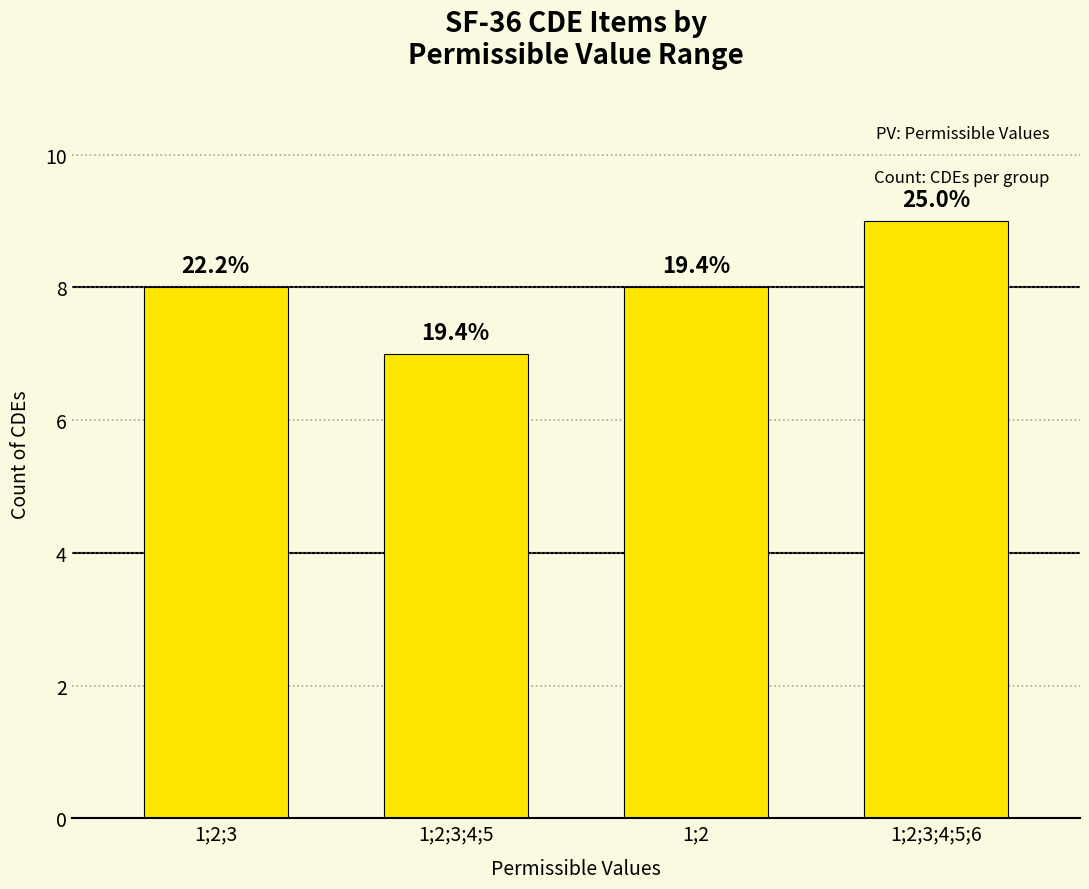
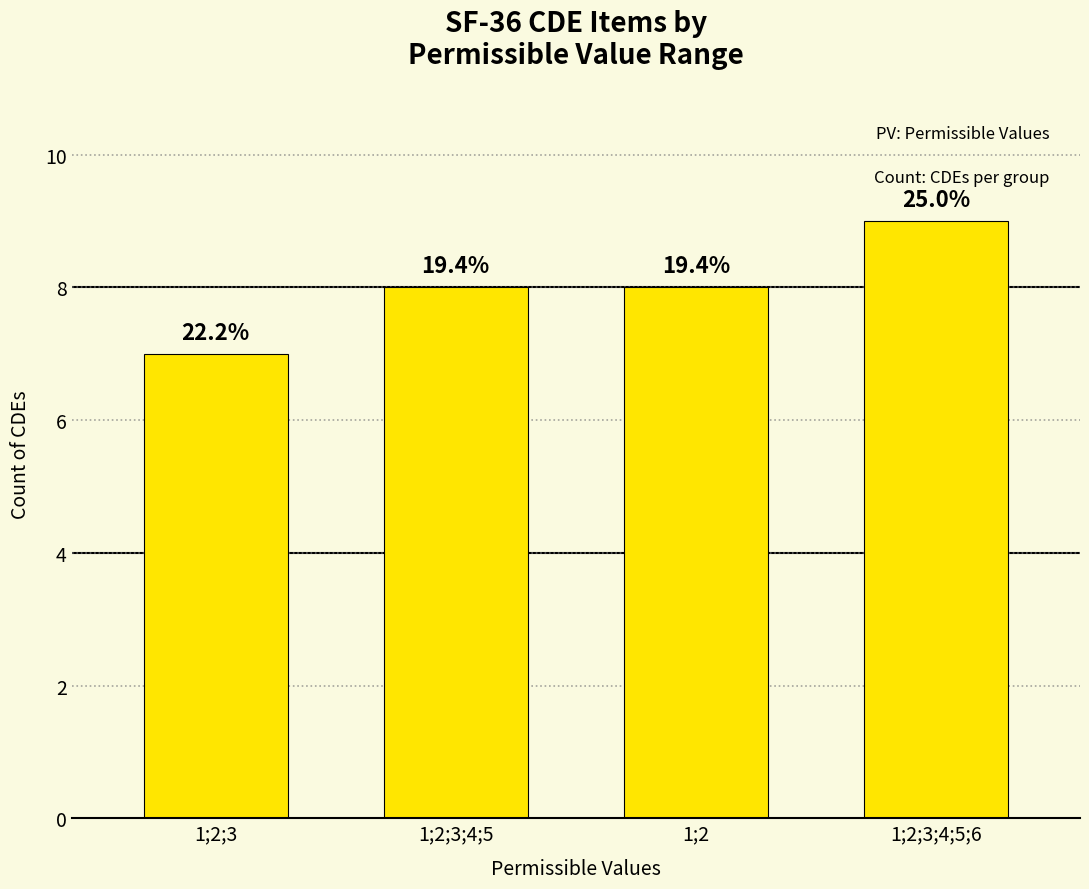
1;2;3: 8 -> 7
1;2;3;4;5: 7 -> 8
